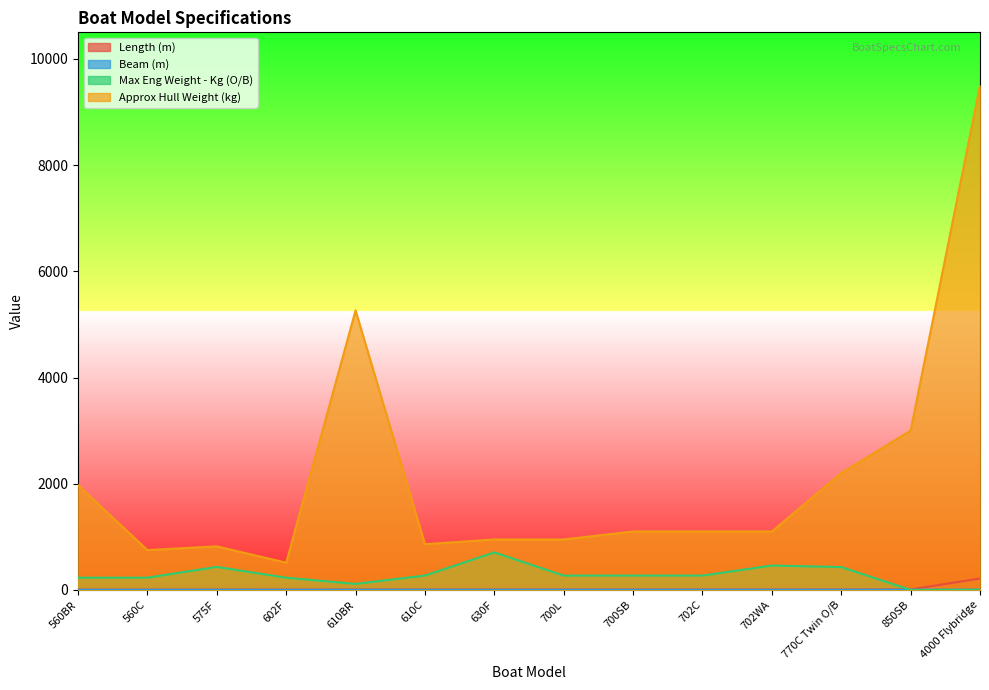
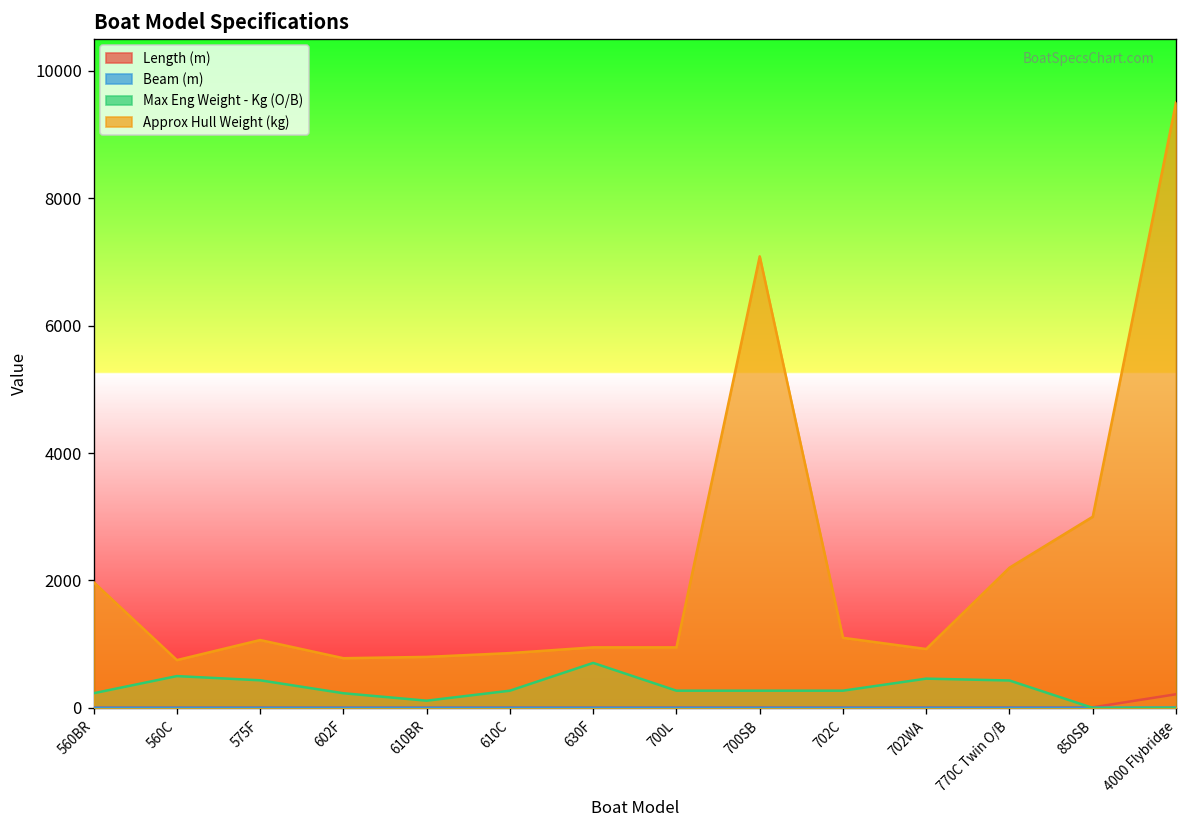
Max Eng Weight - Kg (O/B), 560C: 200 -> 500
Approx Hull Weight (kg), 575F: 800 -> 1100
Approx Hull Weight (kg), 602F: 500 -> 800
Approx Hull Weight (kg), 610BR: 5300 -> 800
Approx Hull Weight (kg), 700SB: 1100 -> 7100
Approx Hull Weight (kg), 702WA: 1100 -> 900
